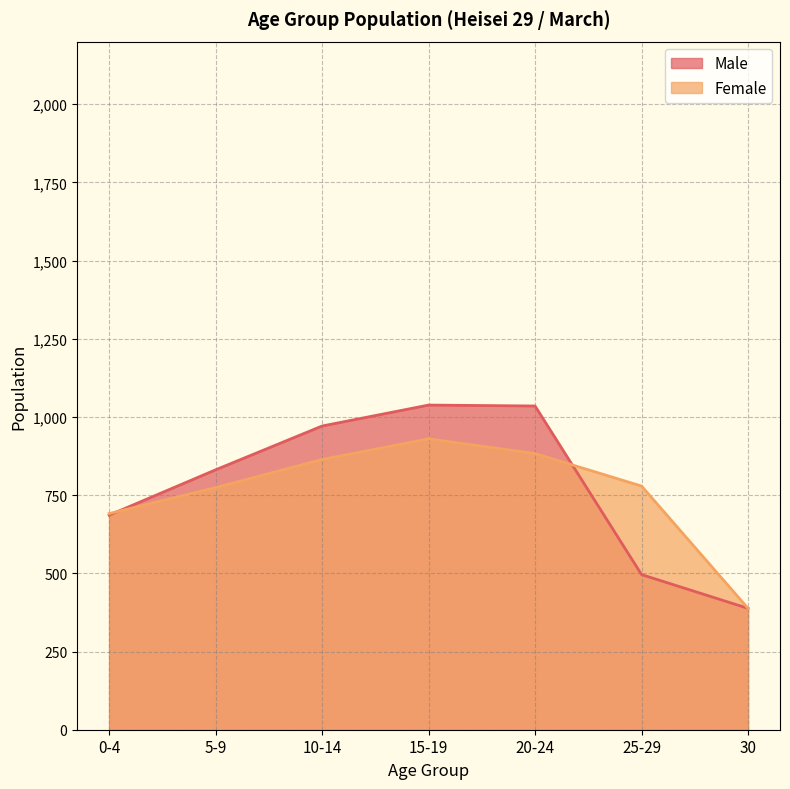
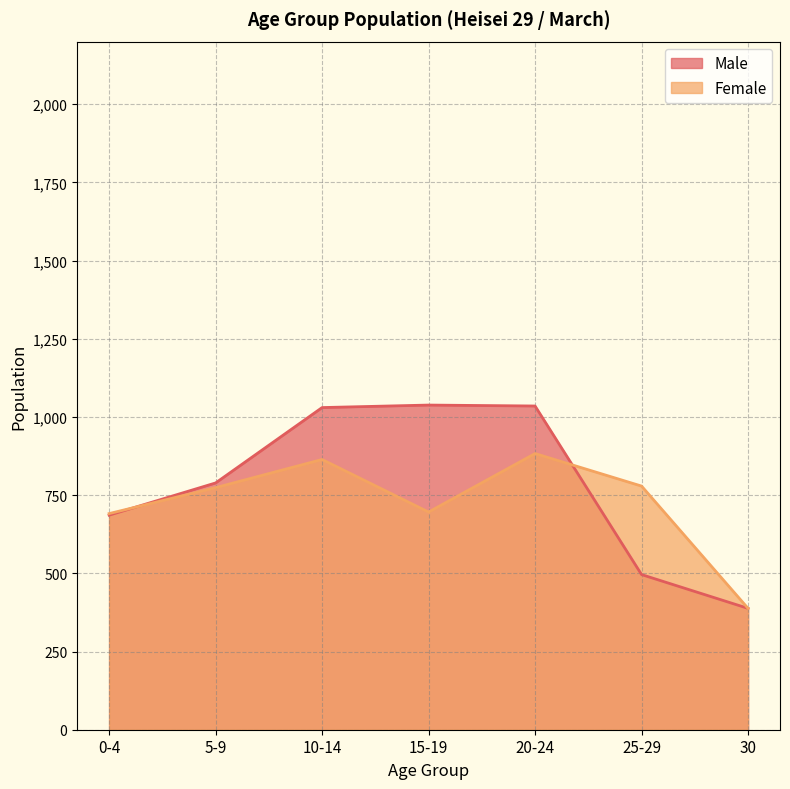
Male, 5-9: 830 -> 790
Male, 10-14: 970 -> 1,030
Female, 15-19: 930 -> 700
